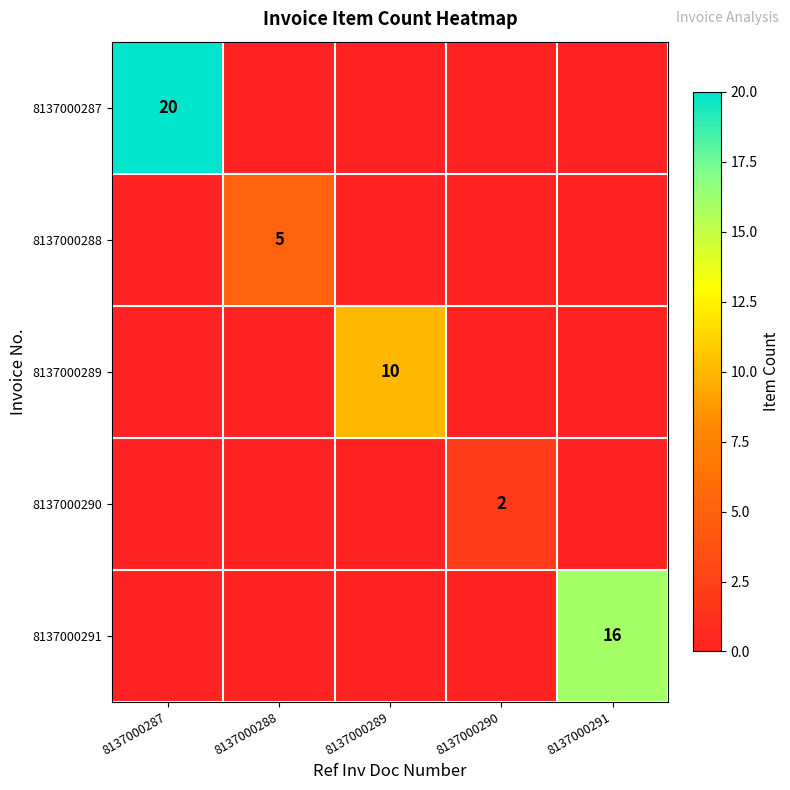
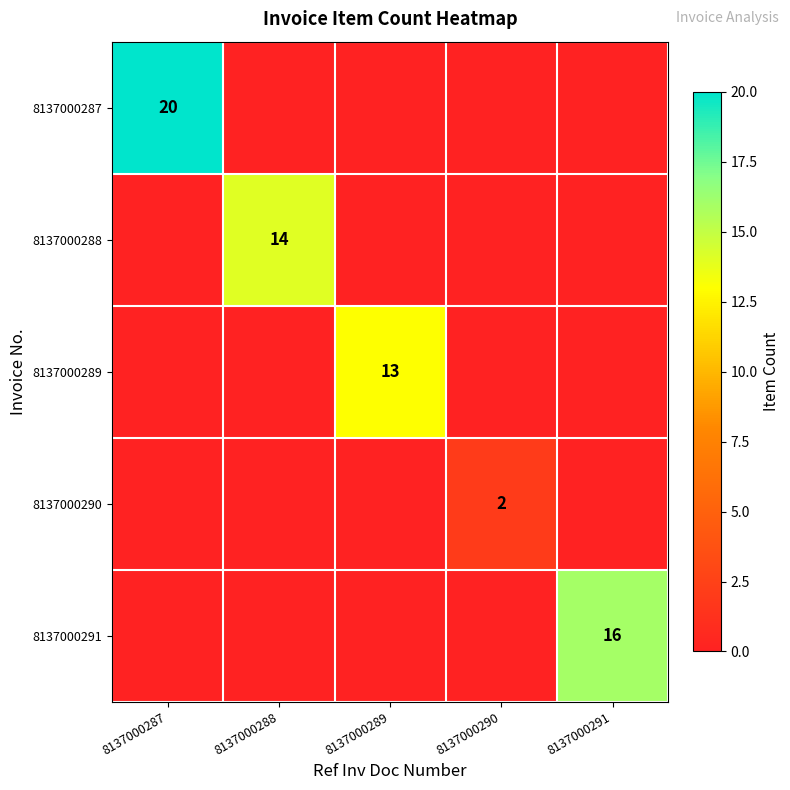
8137000288, 8137000288: 5 -> 14
8137000289, 8137000289: 10 -> 13
